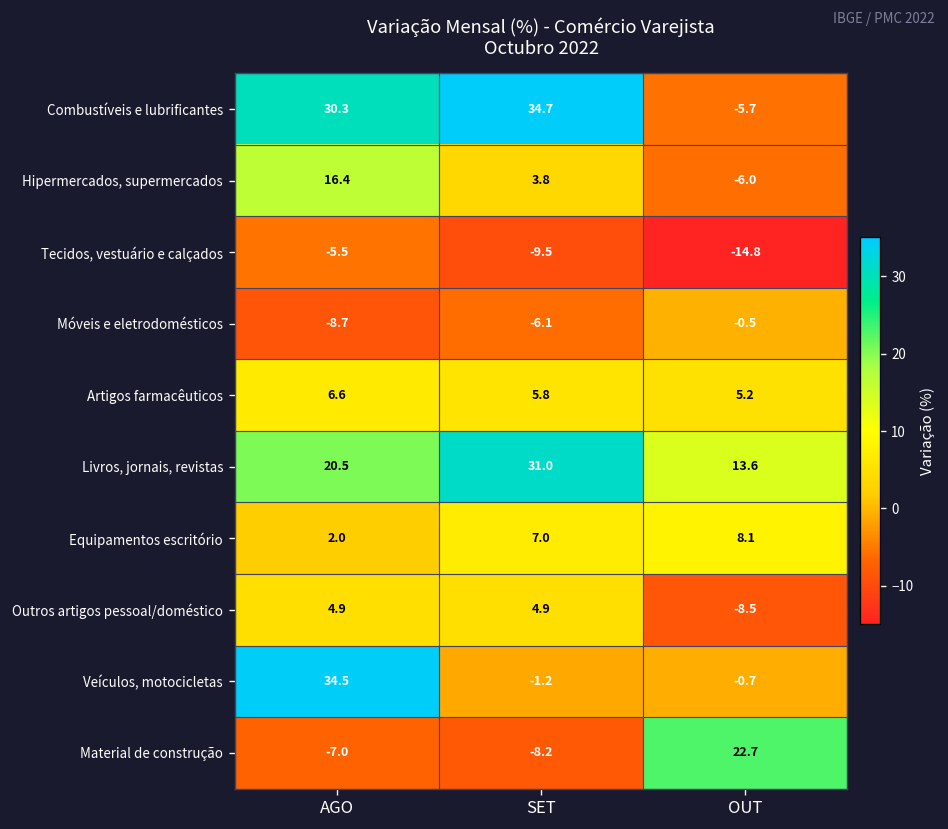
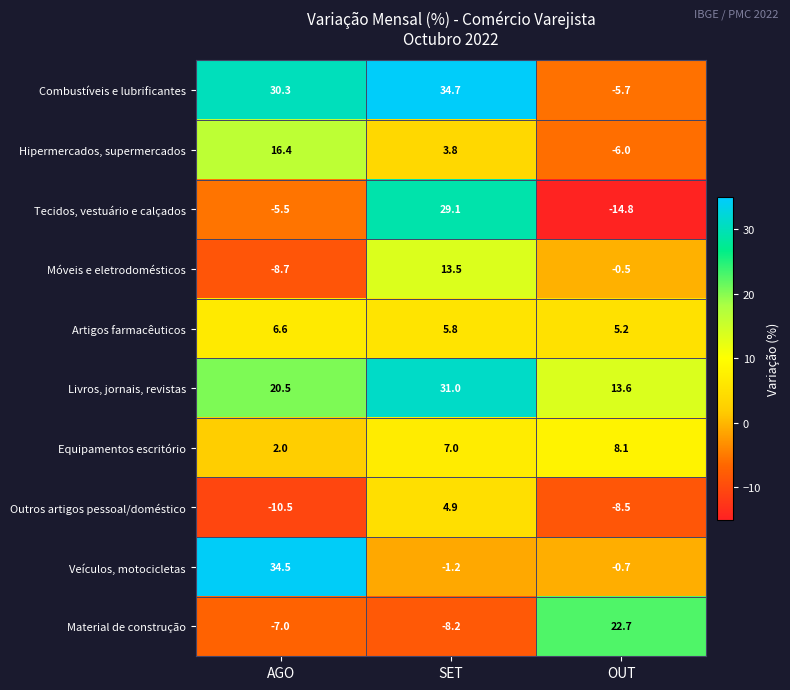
Tecidos, vestuário e calçados, SET: -9.5 -> 29.1
Móveis e eletrodomésticos, SET: -6.1 -> 13.5
Outros artigos pessoal/doméstico, AGO: 4.9 -> -10.5
